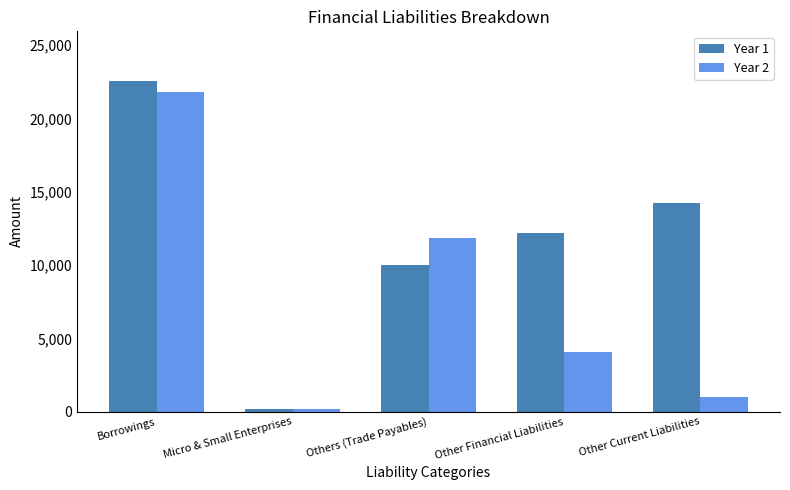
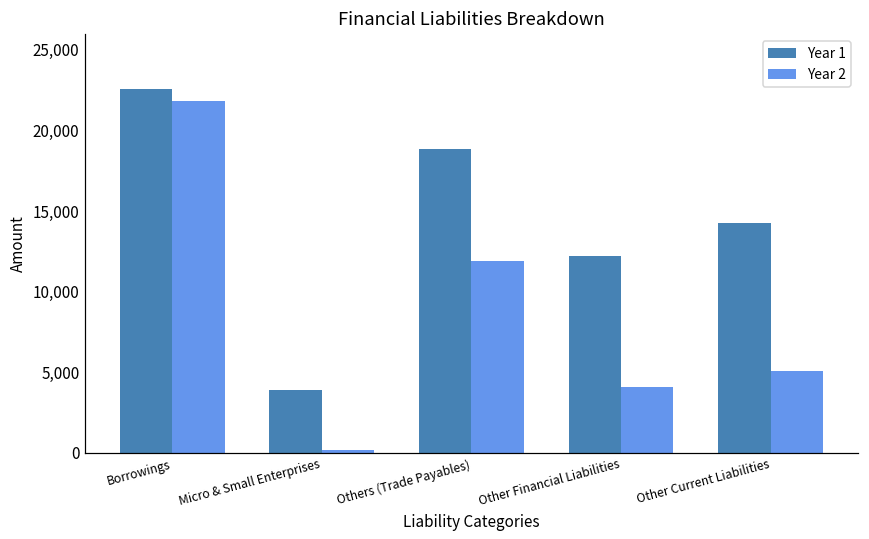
Year 1, Micro & Small Enterprises: 200 -> 3,900
Year 1, Others (Trade Payables): 10,000 -> 18,800
Year 2, Other Current Liabilities: 1,000 -> 5,000
